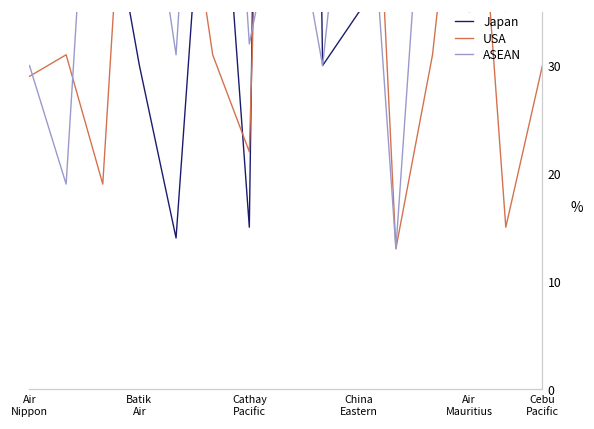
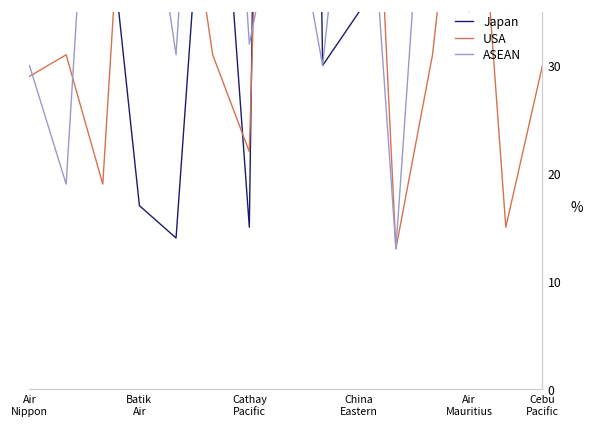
Japan, Batik Air: 30 -> 17
